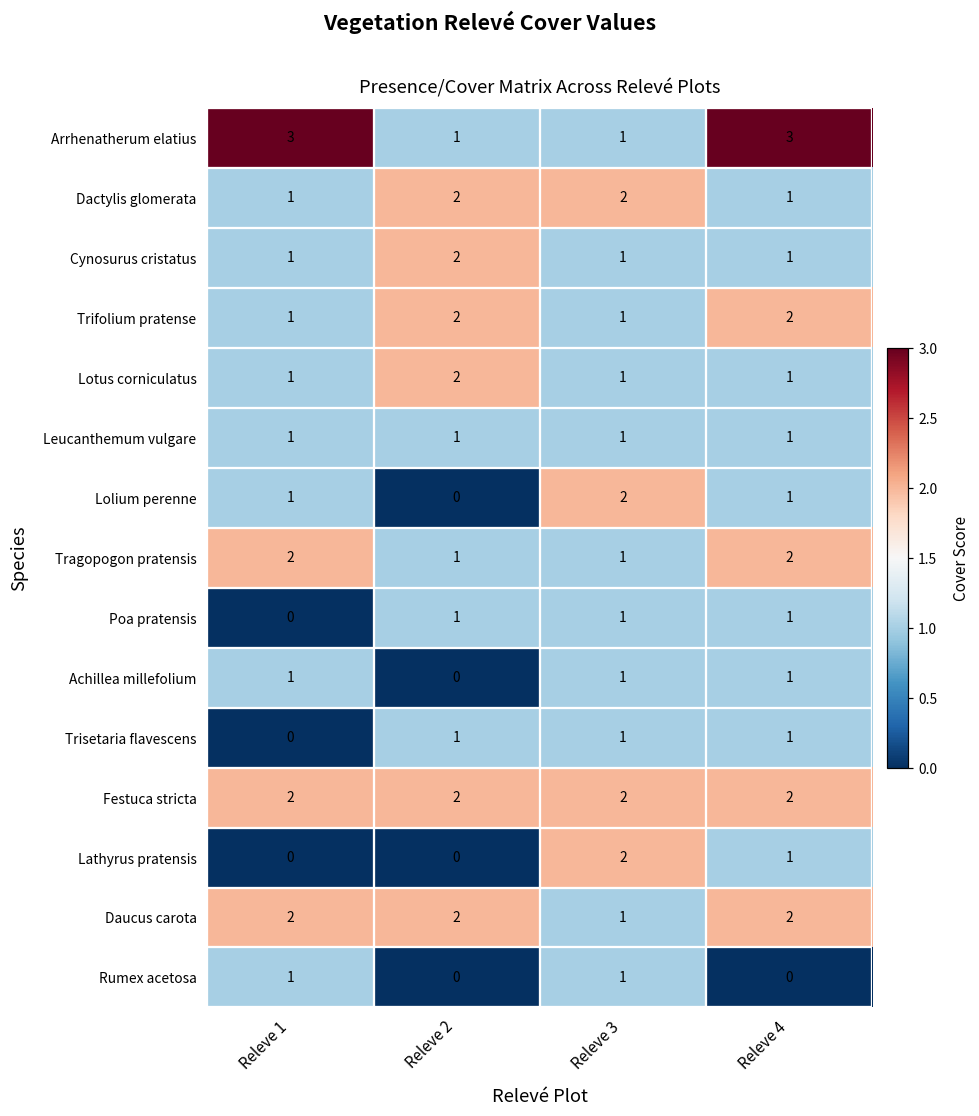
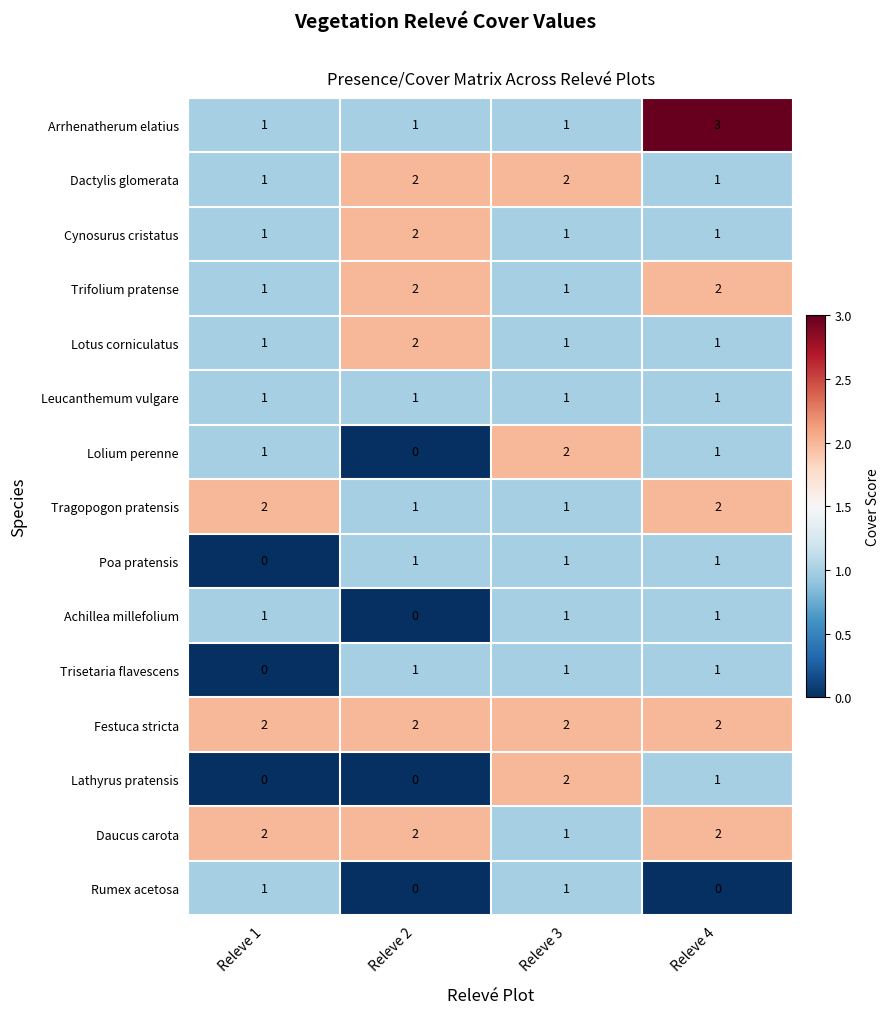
Arrhenatherum elatius, Releve 1: 3 -> 1
